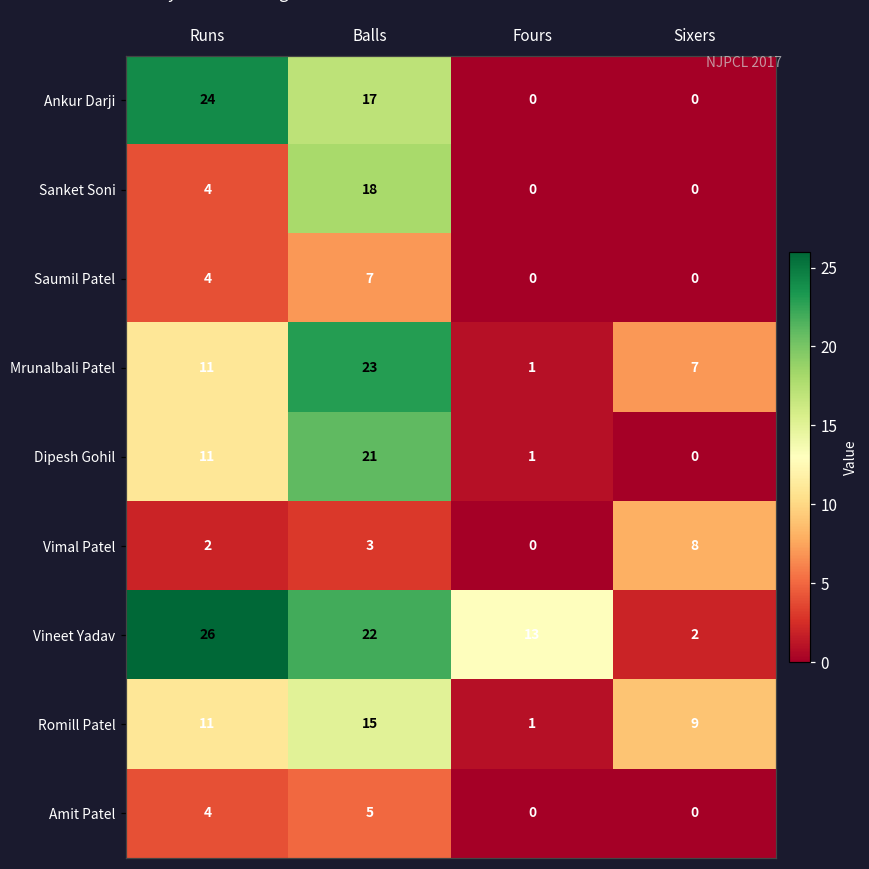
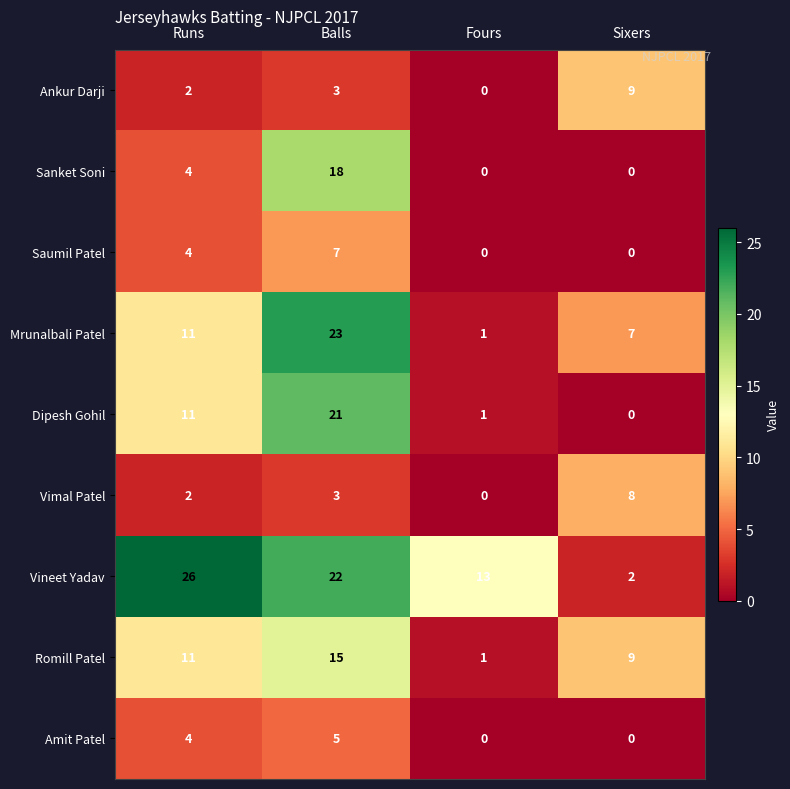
Ankur Darji, Runs: 24 -> 2
Ankur Darji, Balls: 17 -> 3
Ankur Darji, Sixers: 0 -> 9
